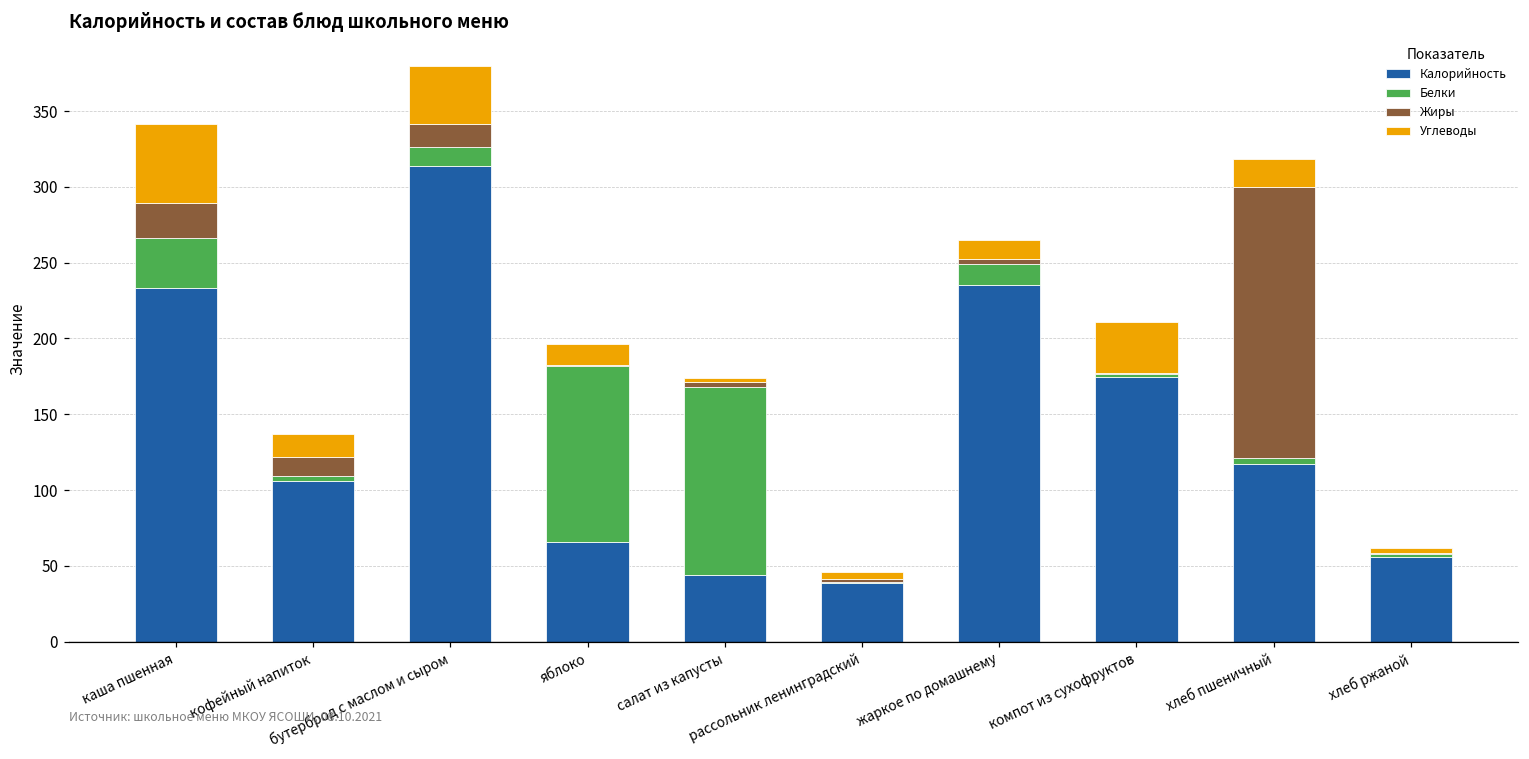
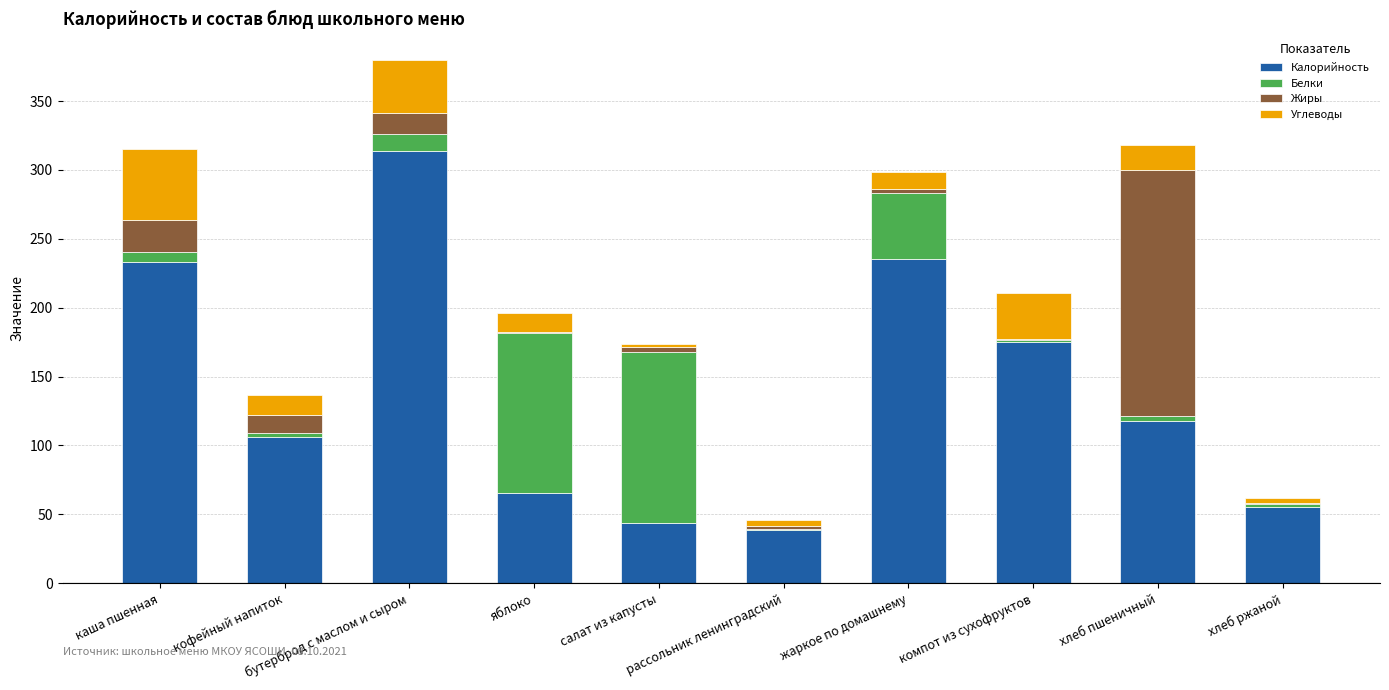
Белки, каша пшенная: 34 -> 7
Белки, жаркое по домашнему: 14 -> 48
